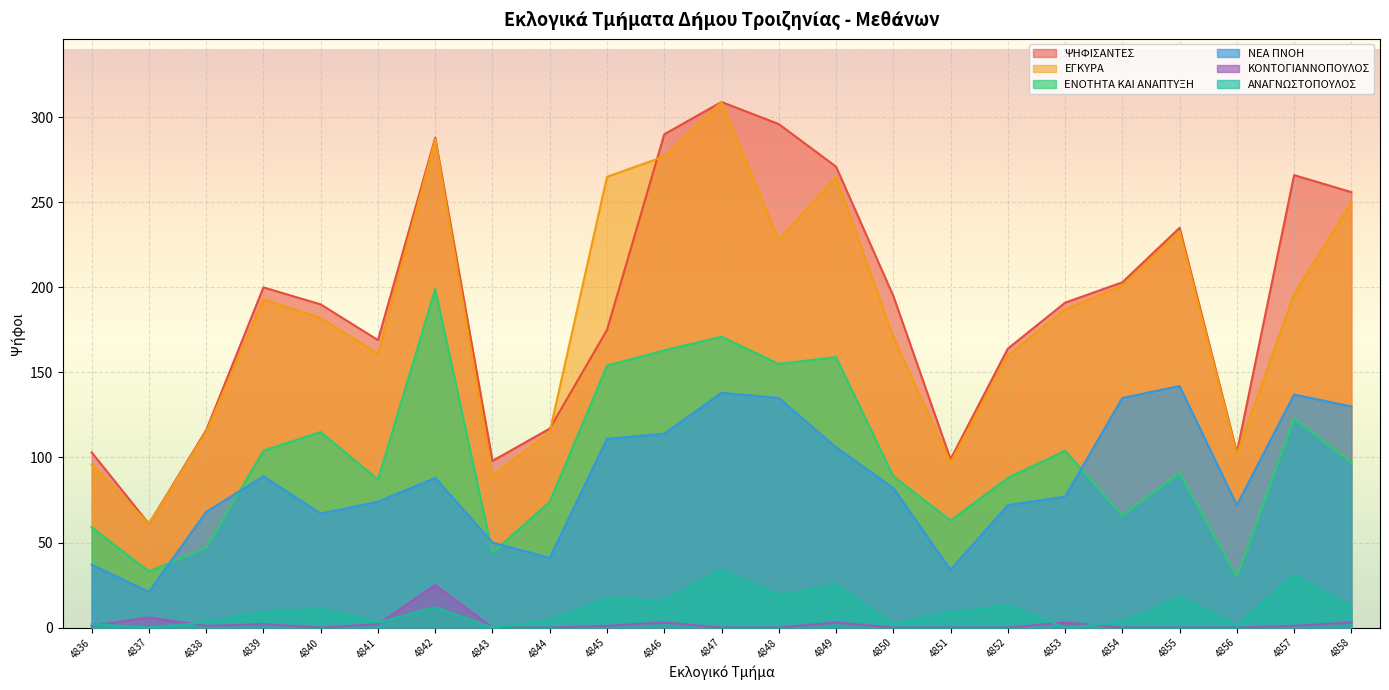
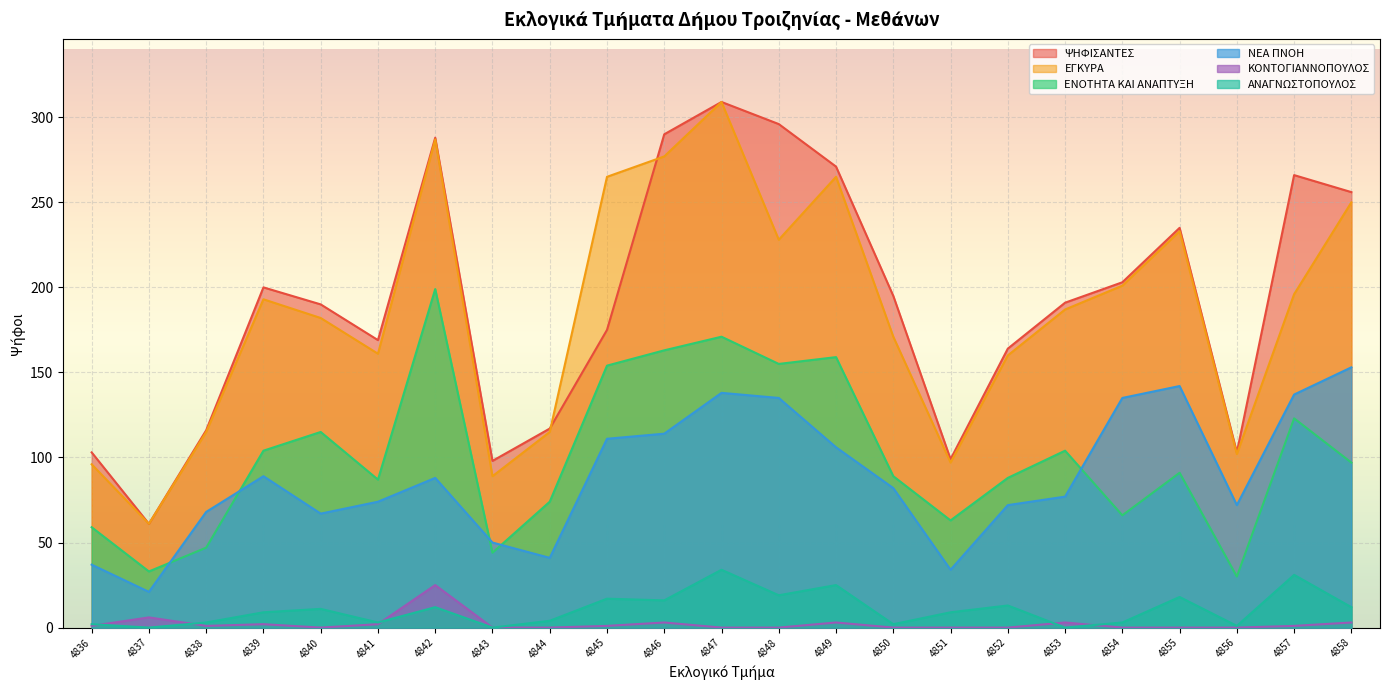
ΝΕΑ ΠΝΟΗ, 4858: 130 -> 153
